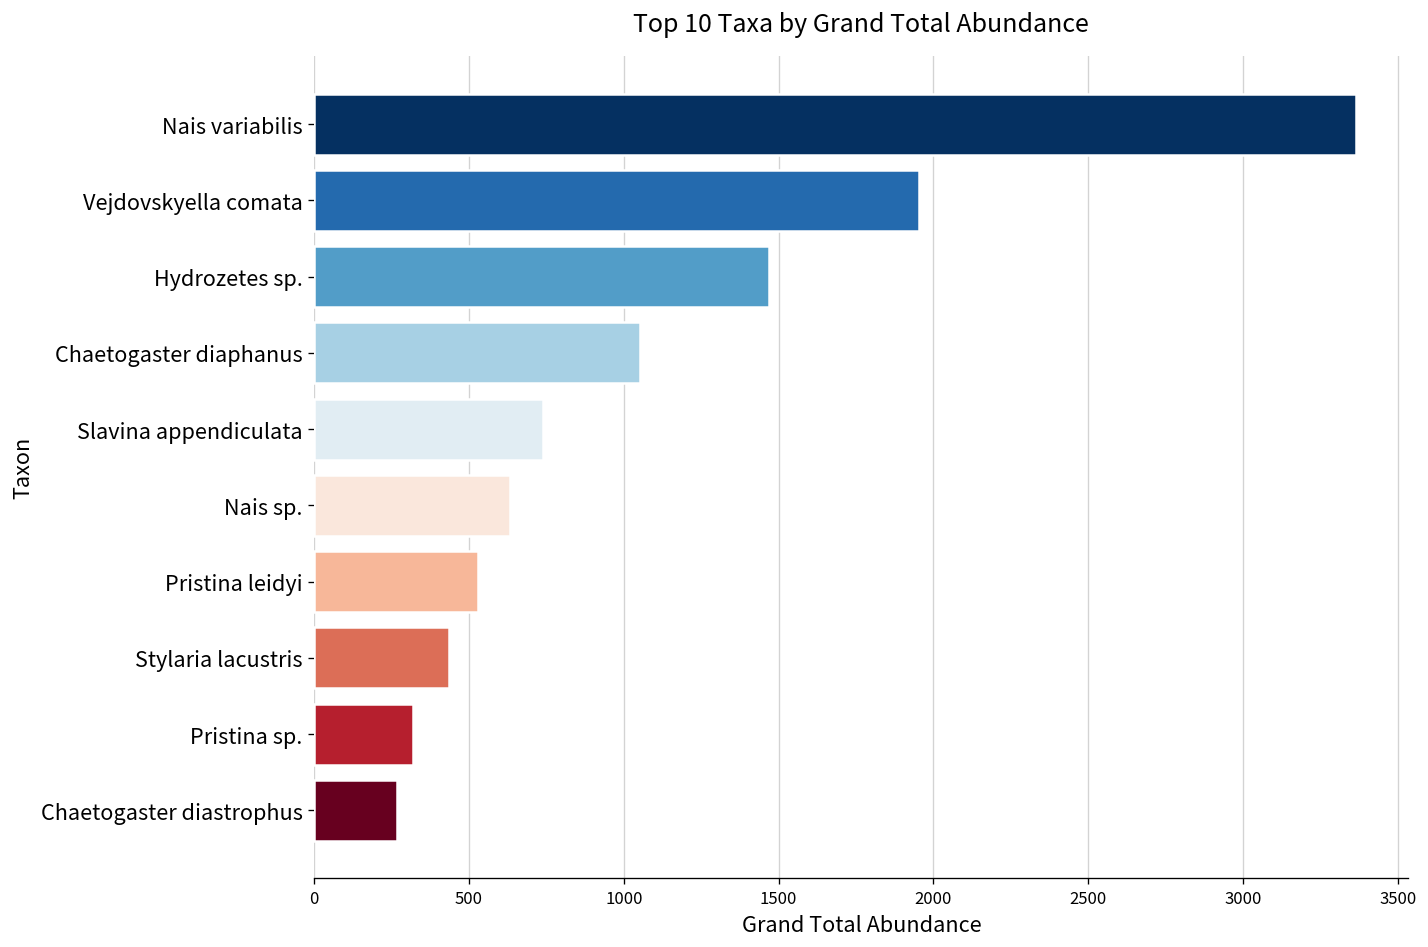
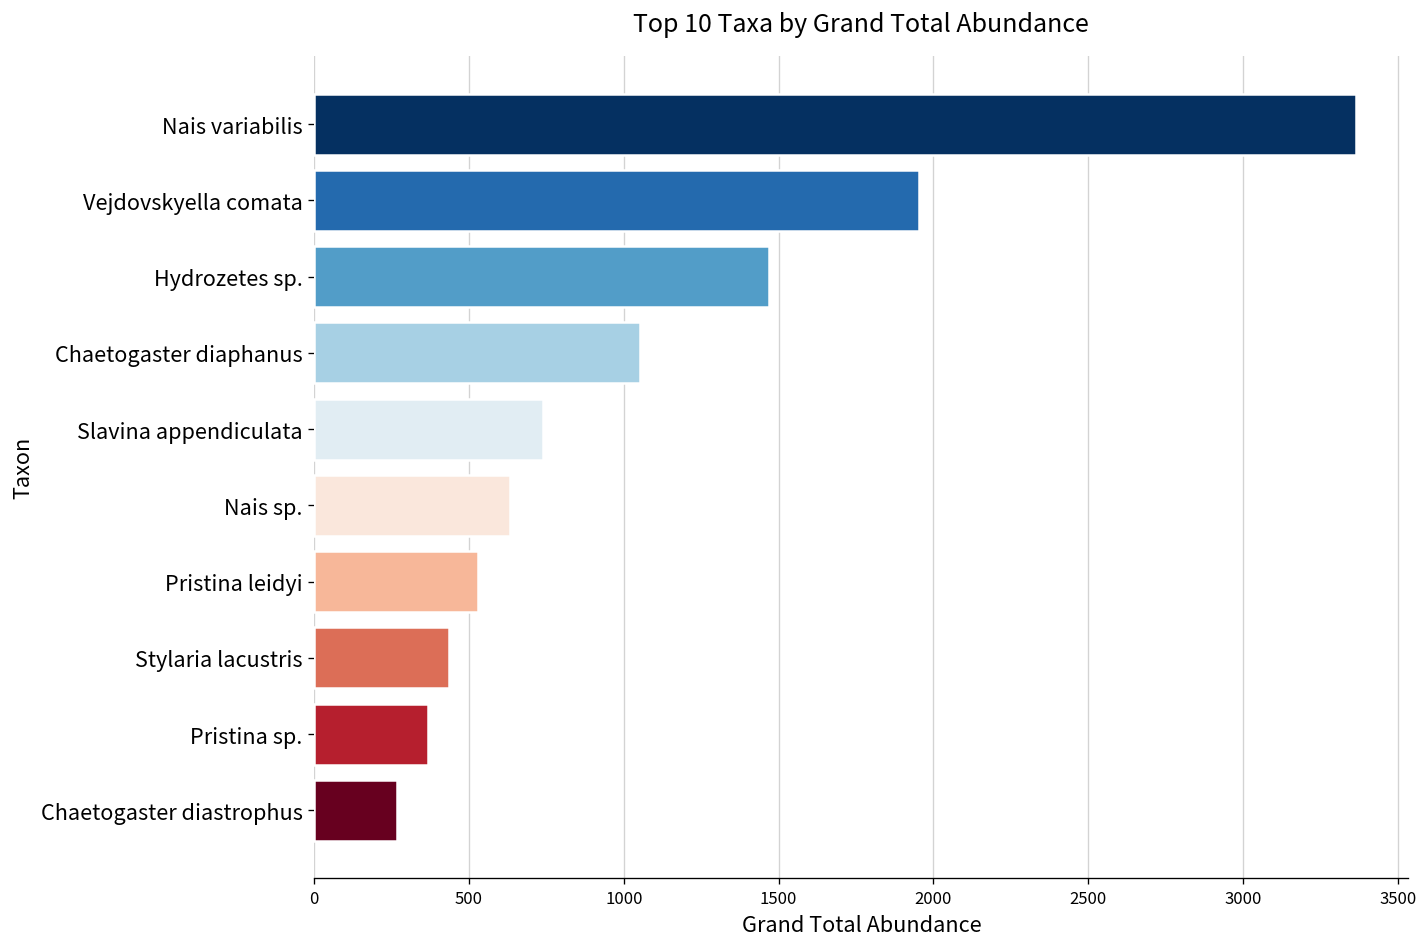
Pristina sp.: 320 -> 370
